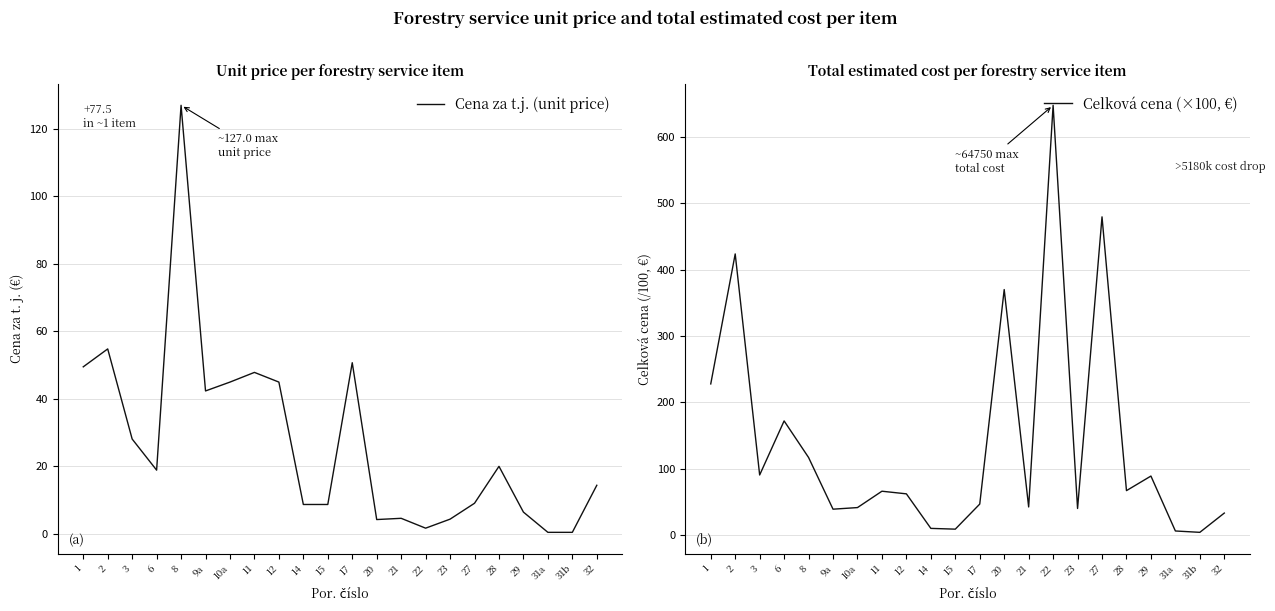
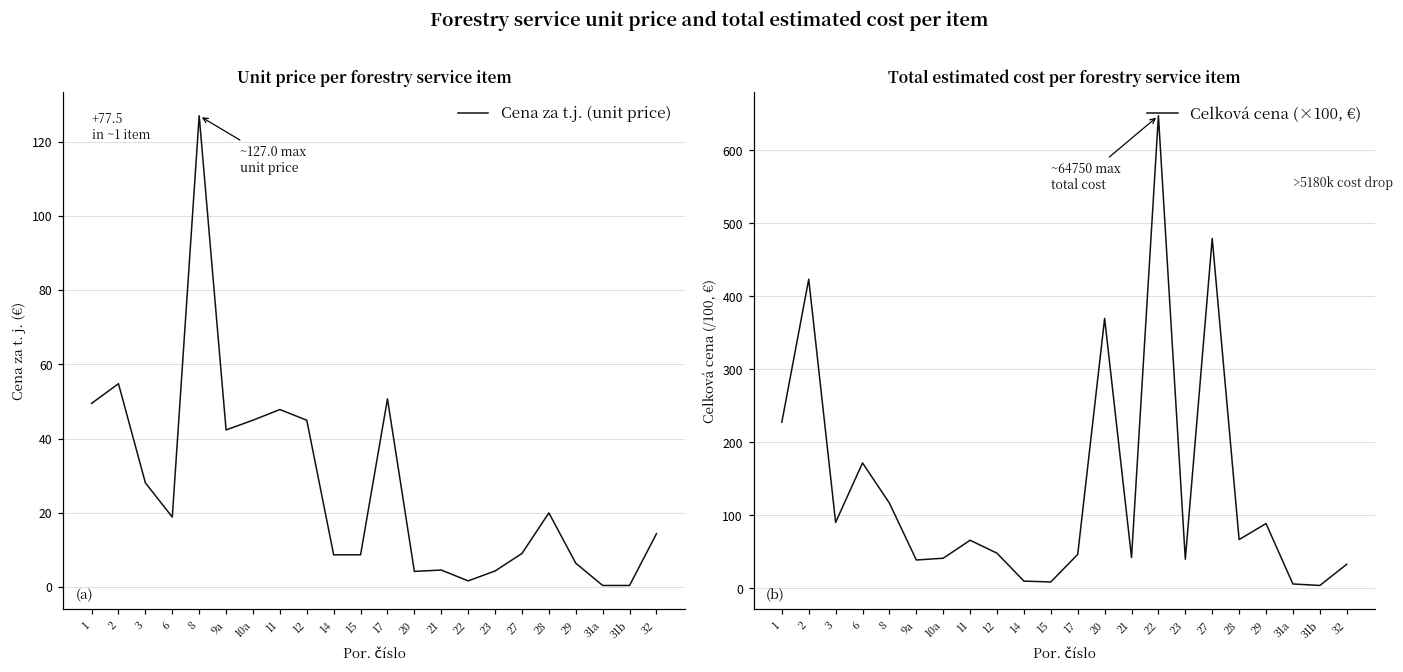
Total estimated cost per forestry service item, 12: 60 -> 50
